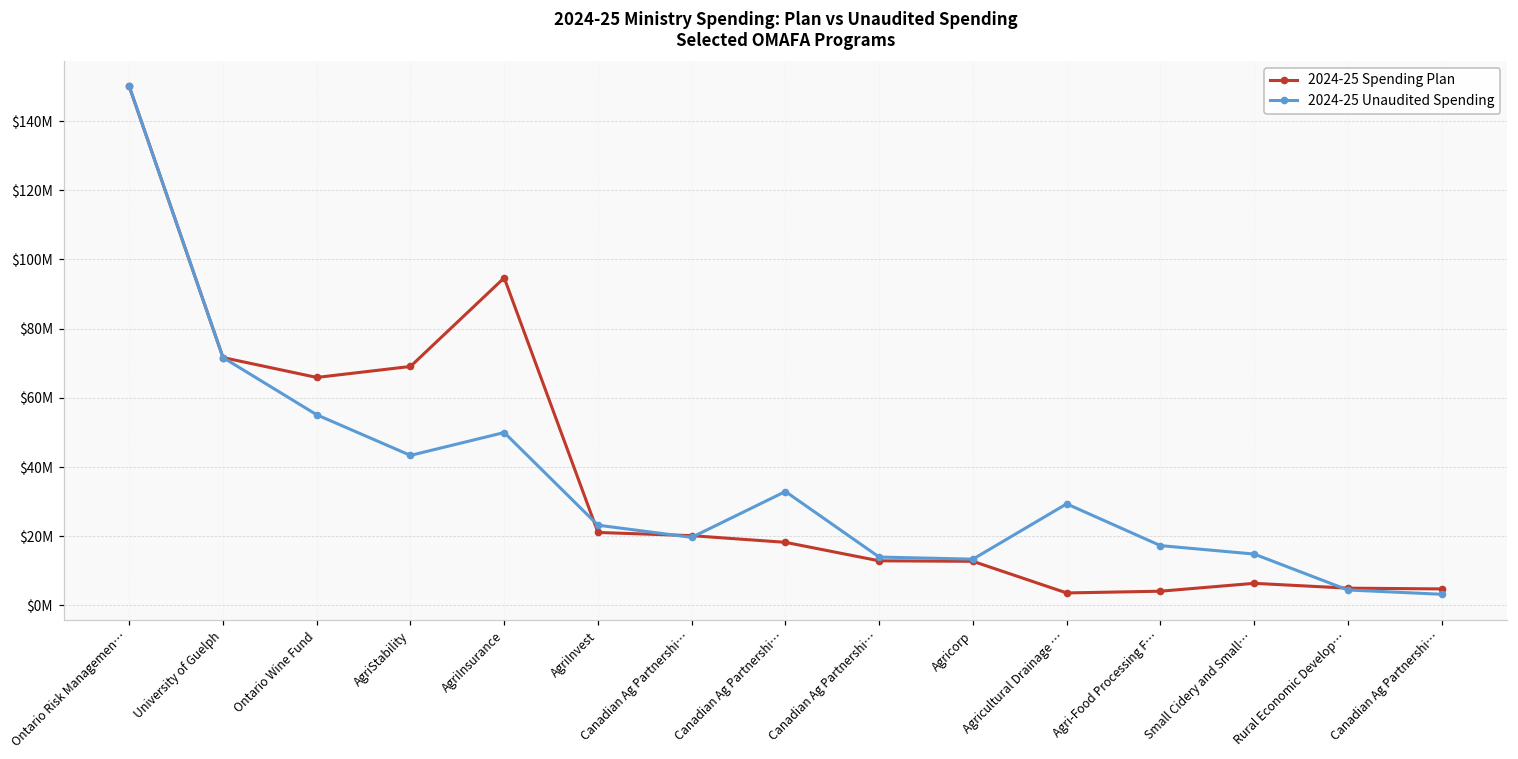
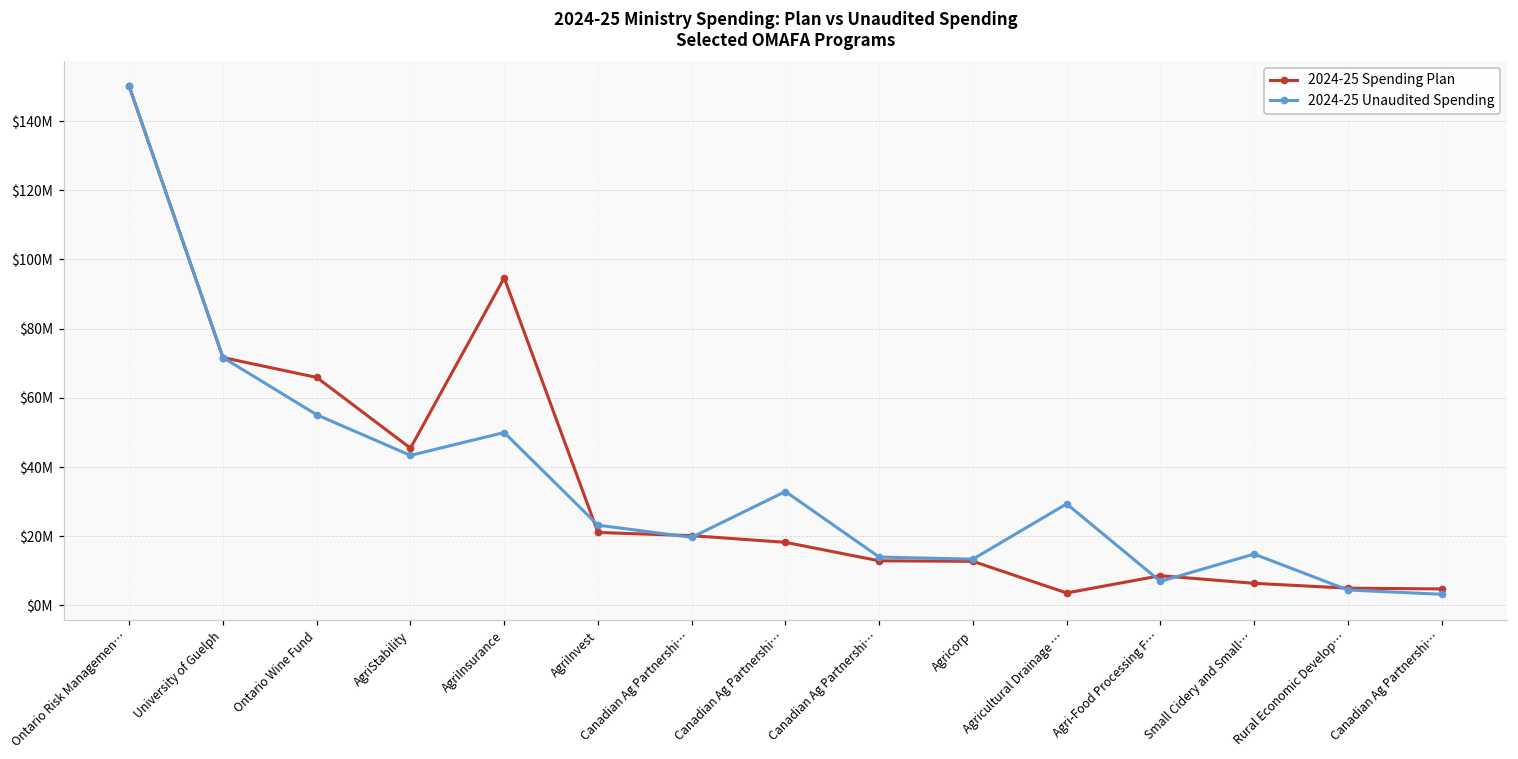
2024-25 Spending Plan, AgriStability: $69000000 -> $45000000
2024-25 Spending Plan, Agri-Food Processing F…: $4000000 -> $9000000
2024-25 Unaudited Spending, Agri-Food Processing F…: $17000000 -> $7000000
